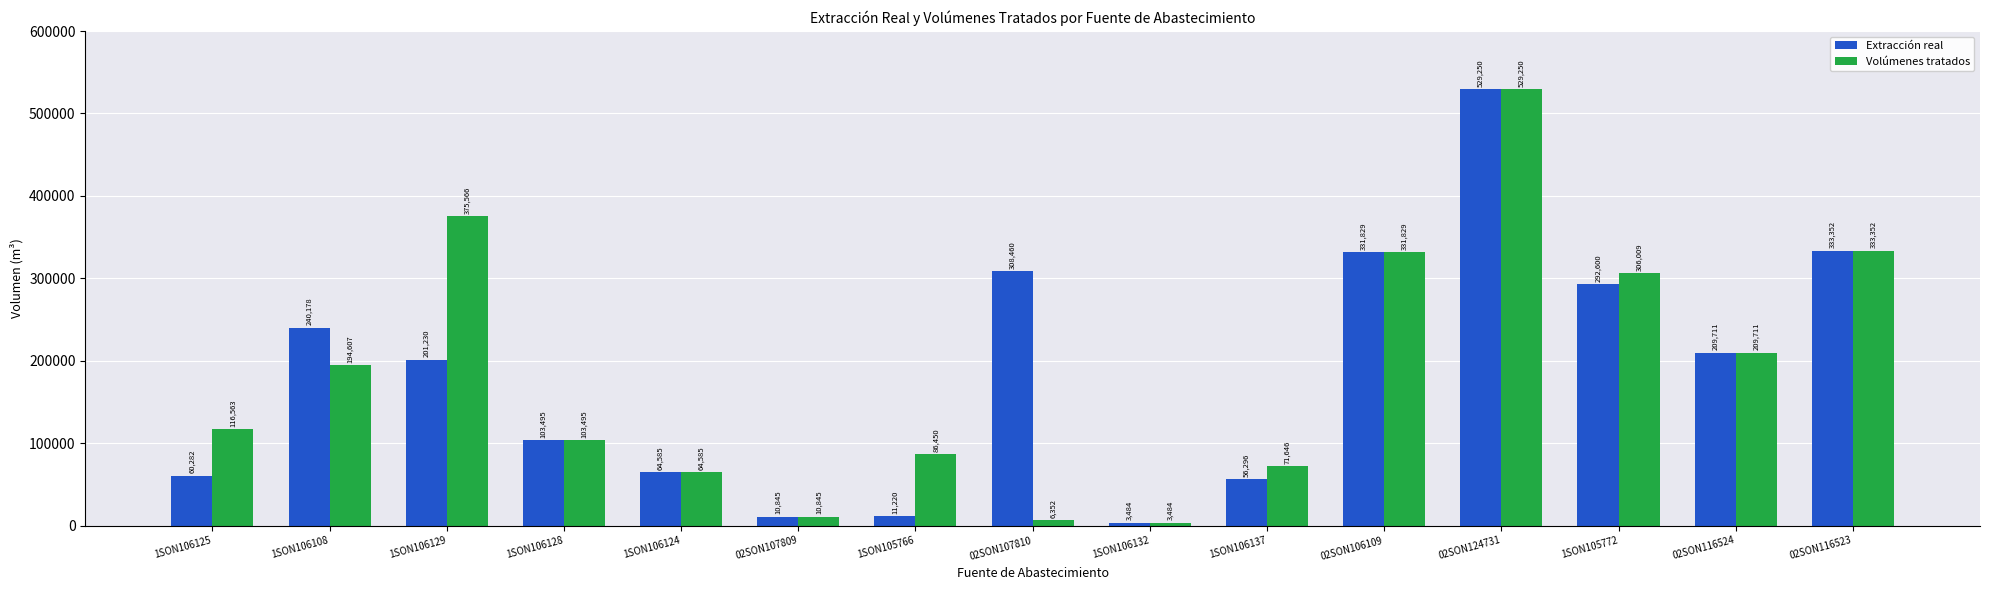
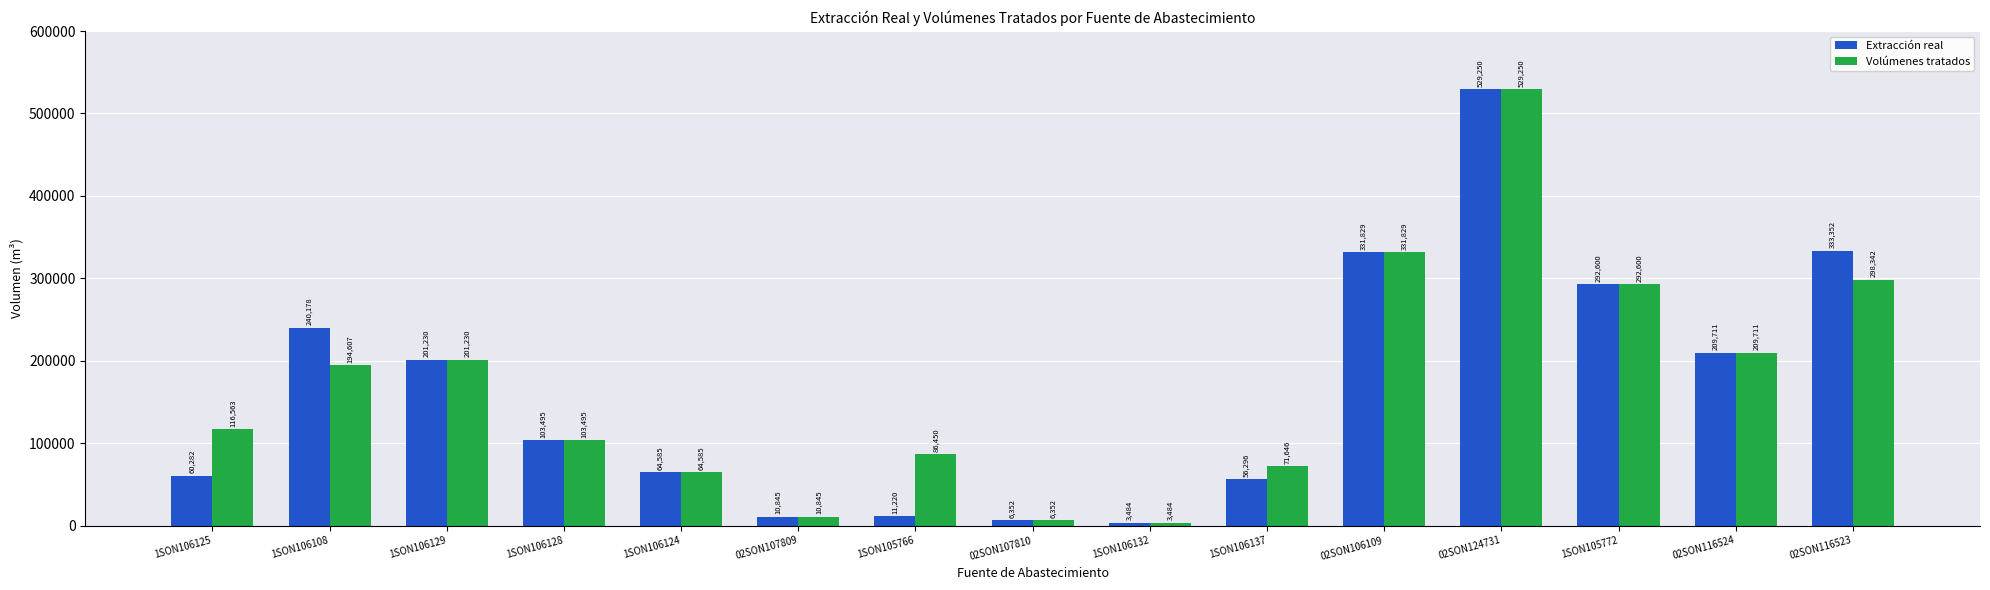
Volúmenes tratados, 1SON106129: 375,566 -> 201,230
Extracción real, 02SON107810: 308,460 -> 6,352
Volúmenes tratados, 1SON105772: 306,009 -> 292,600
Volúmenes tratados, 02SON116523: 333,352 -> 298,342
